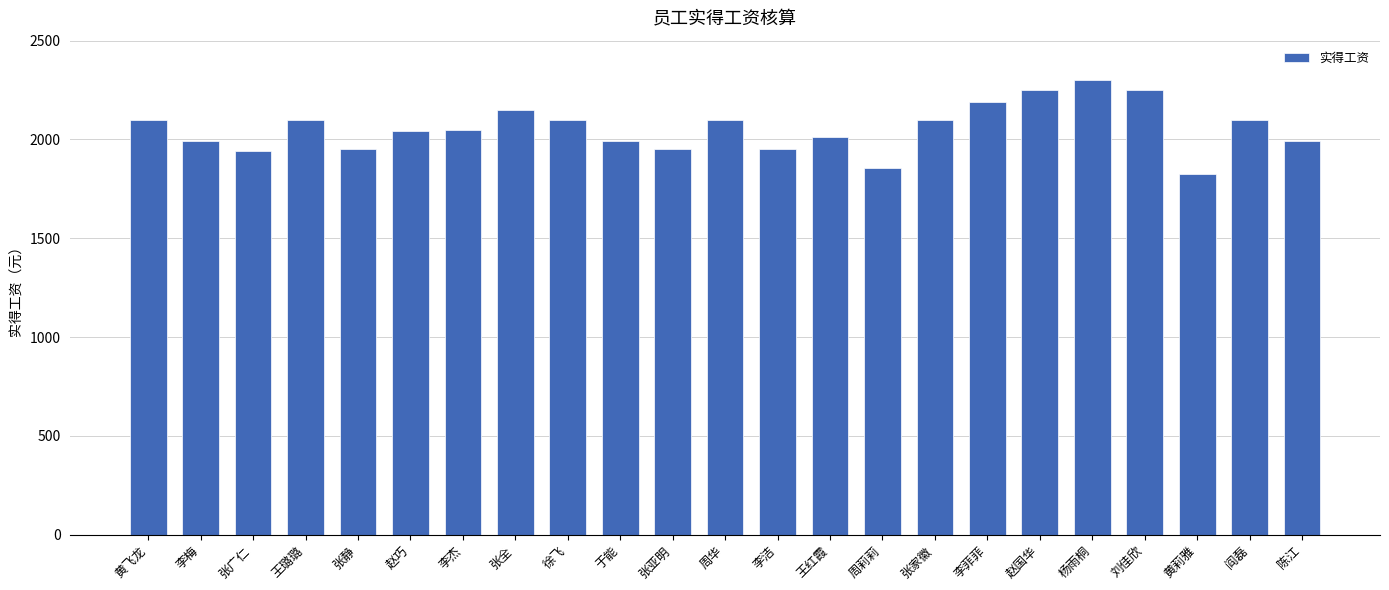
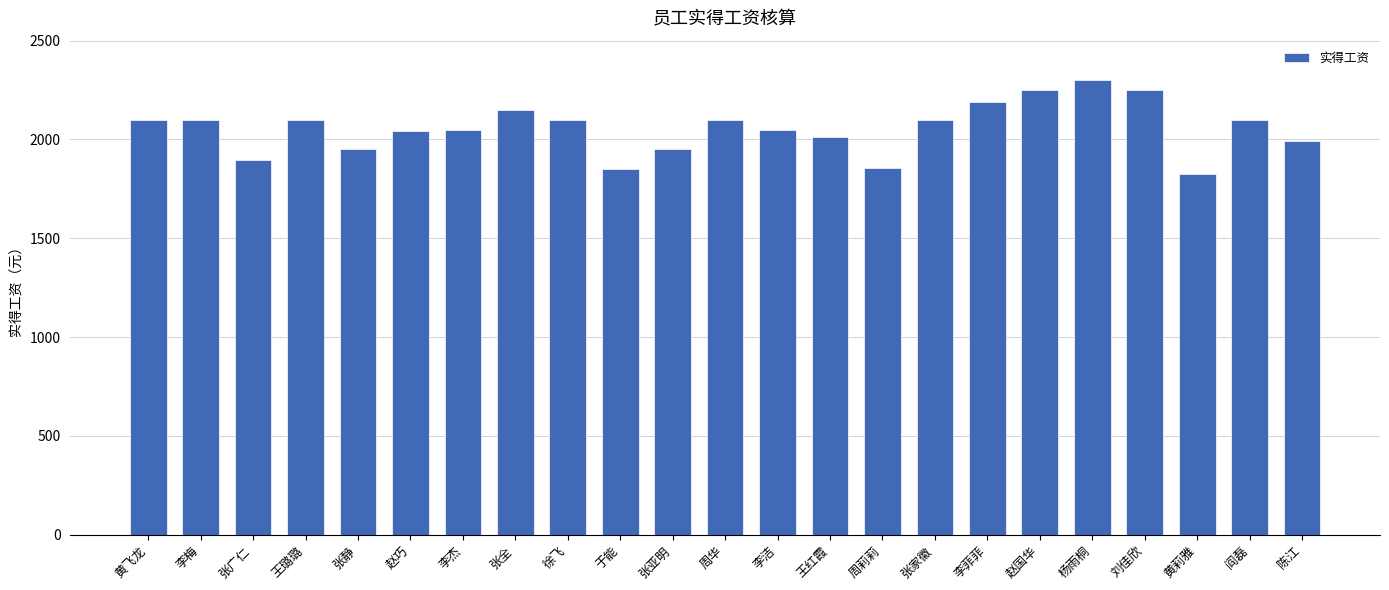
李梅: 1990 -> 2100
张广仁: 1940 -> 1900
于能: 1990 -> 1850
李洁: 1950 -> 2050
